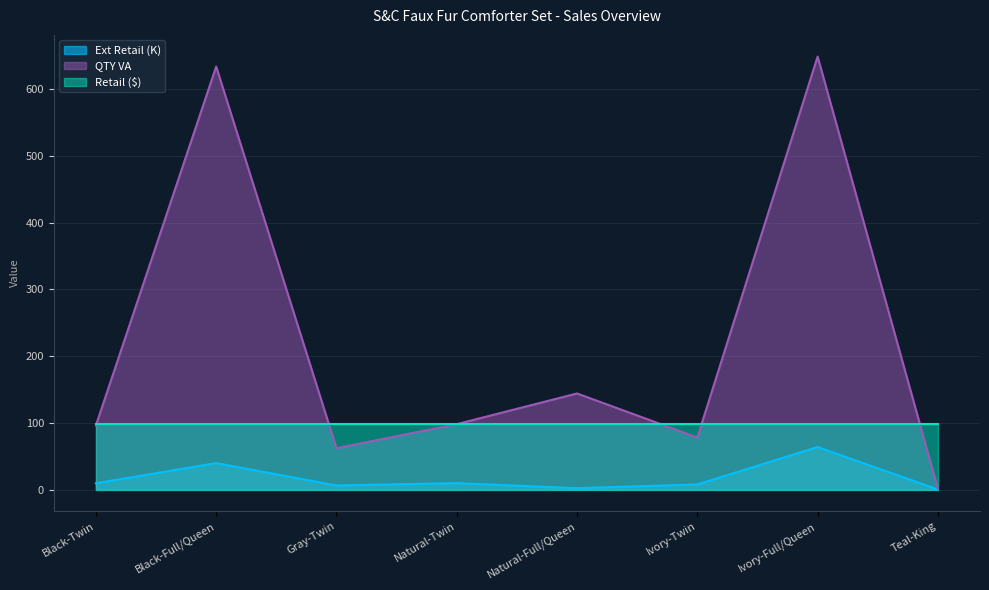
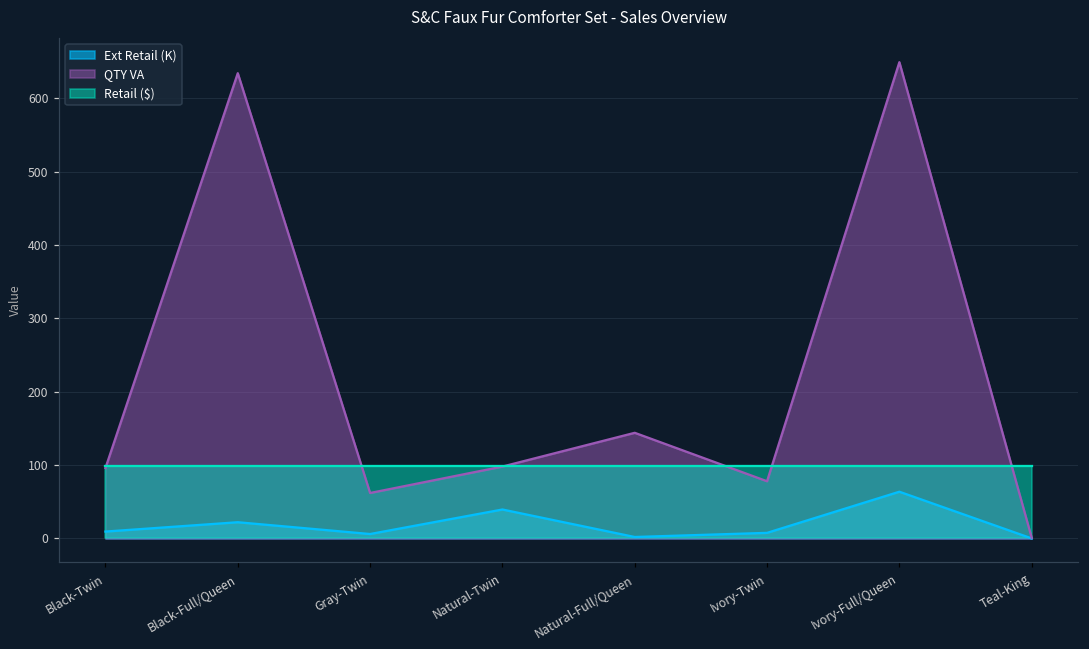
Ext Retail (K), Black-Full/Queen: 40 -> 20
Ext Retail (K), Natural-Twin: 10 -> 40
